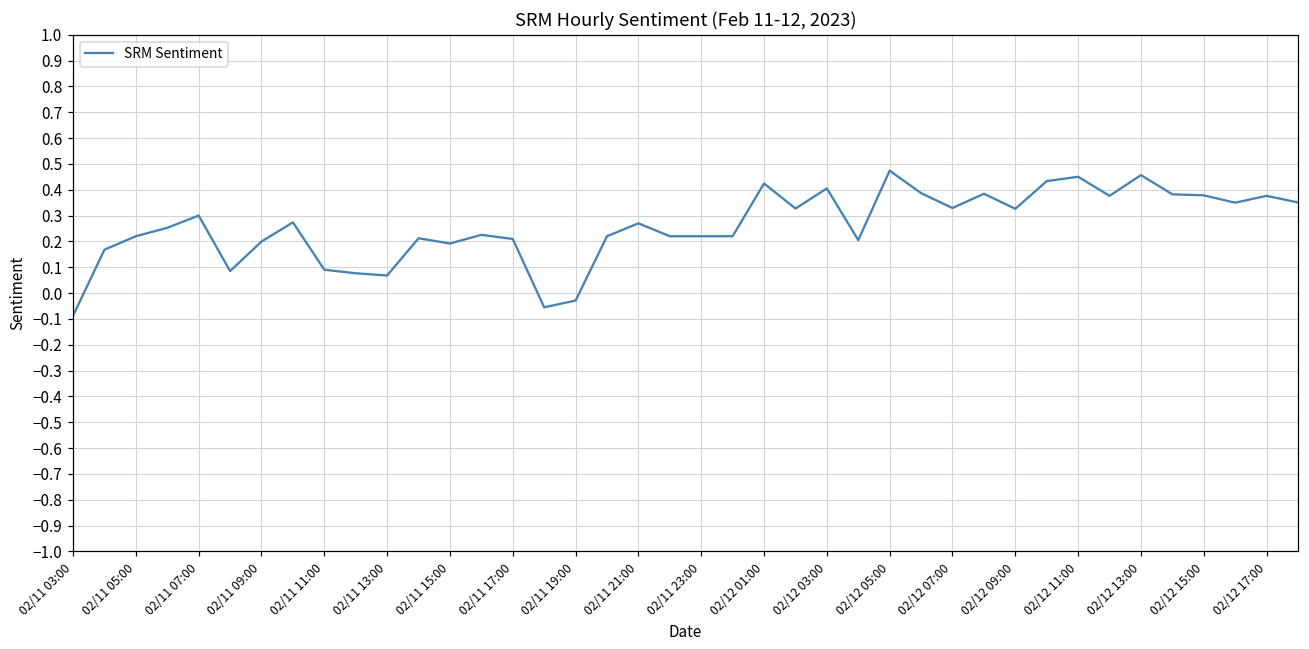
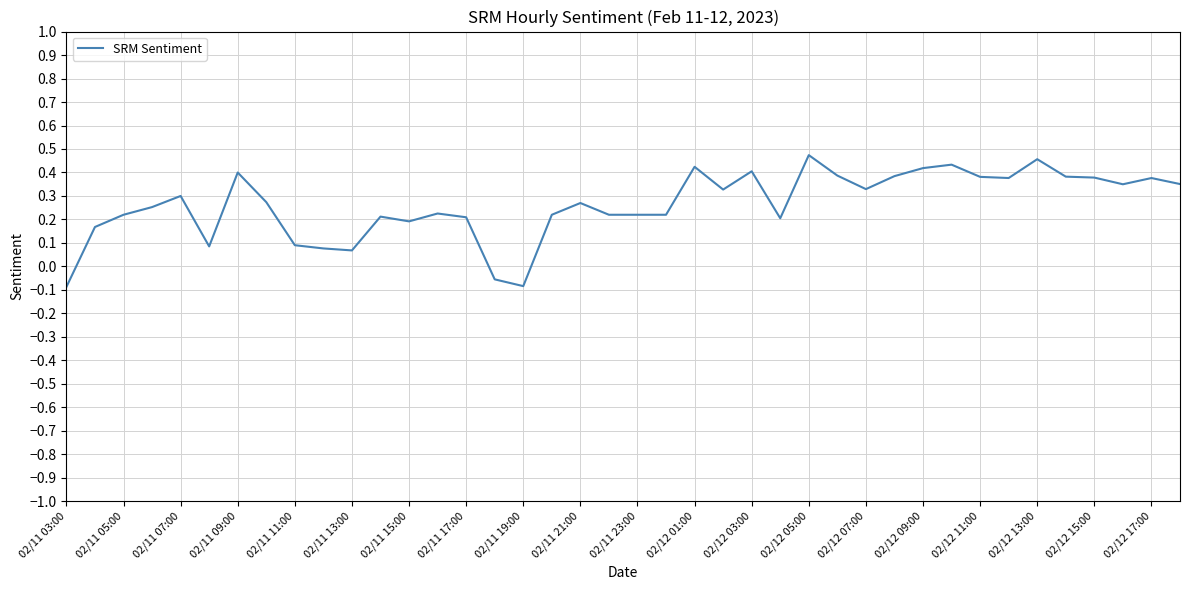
02/11 09:00: 0.20 -> 0.40
02/11 19:00: -0.03 -> -0.08
02/12 09:00: 0.33 -> 0.42
02/12 11:00: 0.45 -> 0.38
